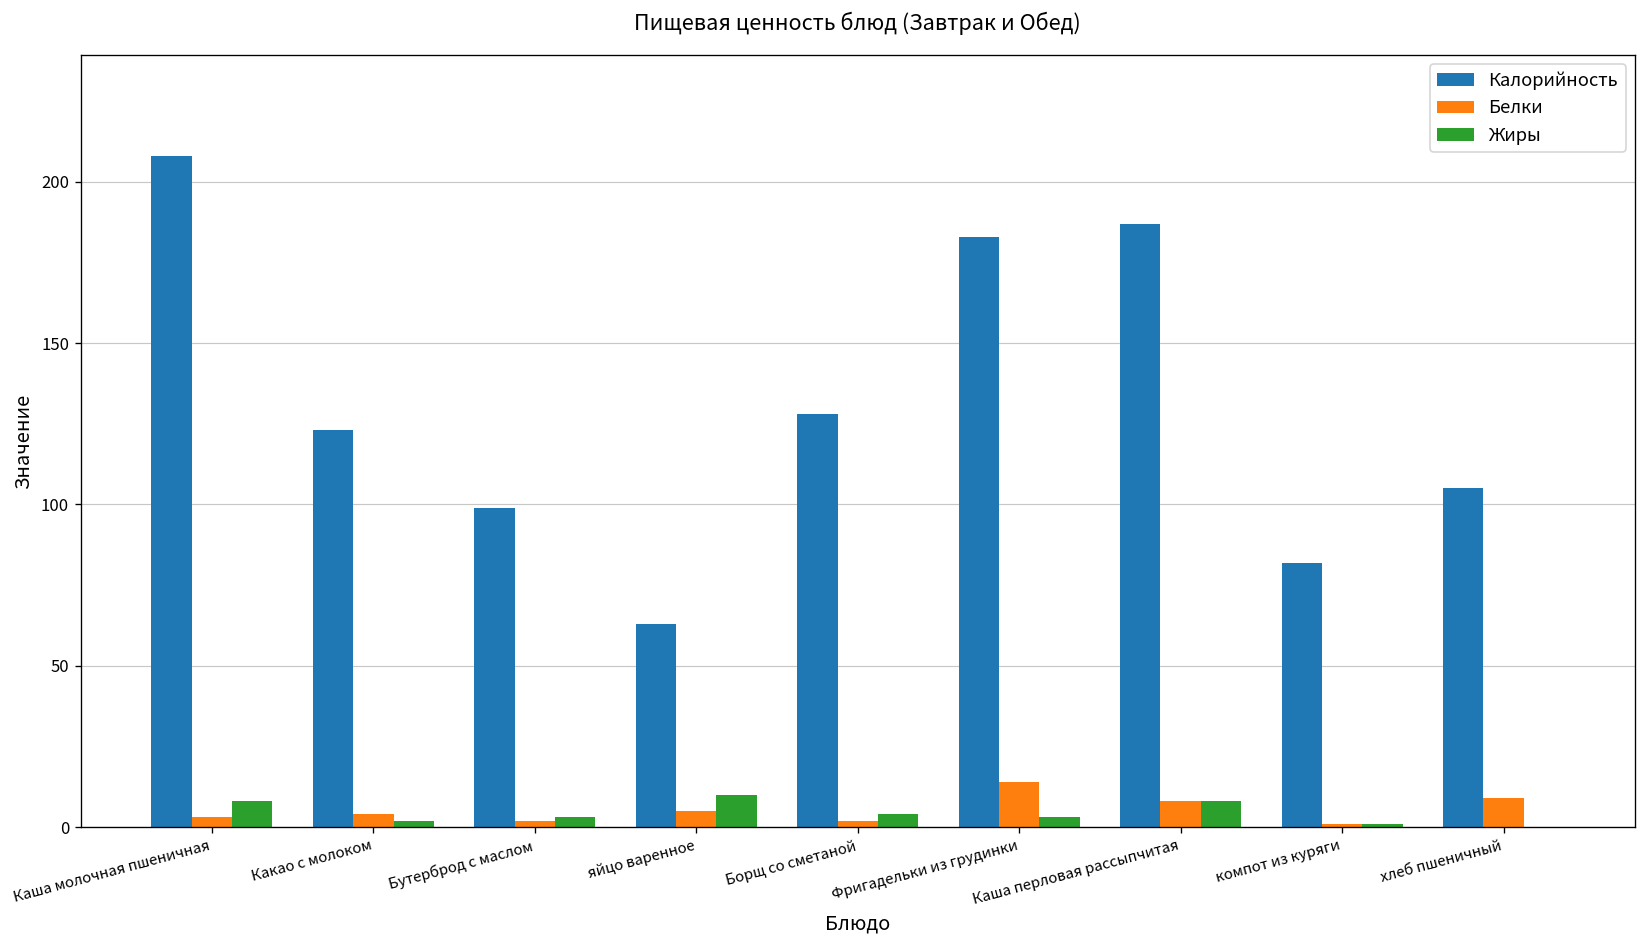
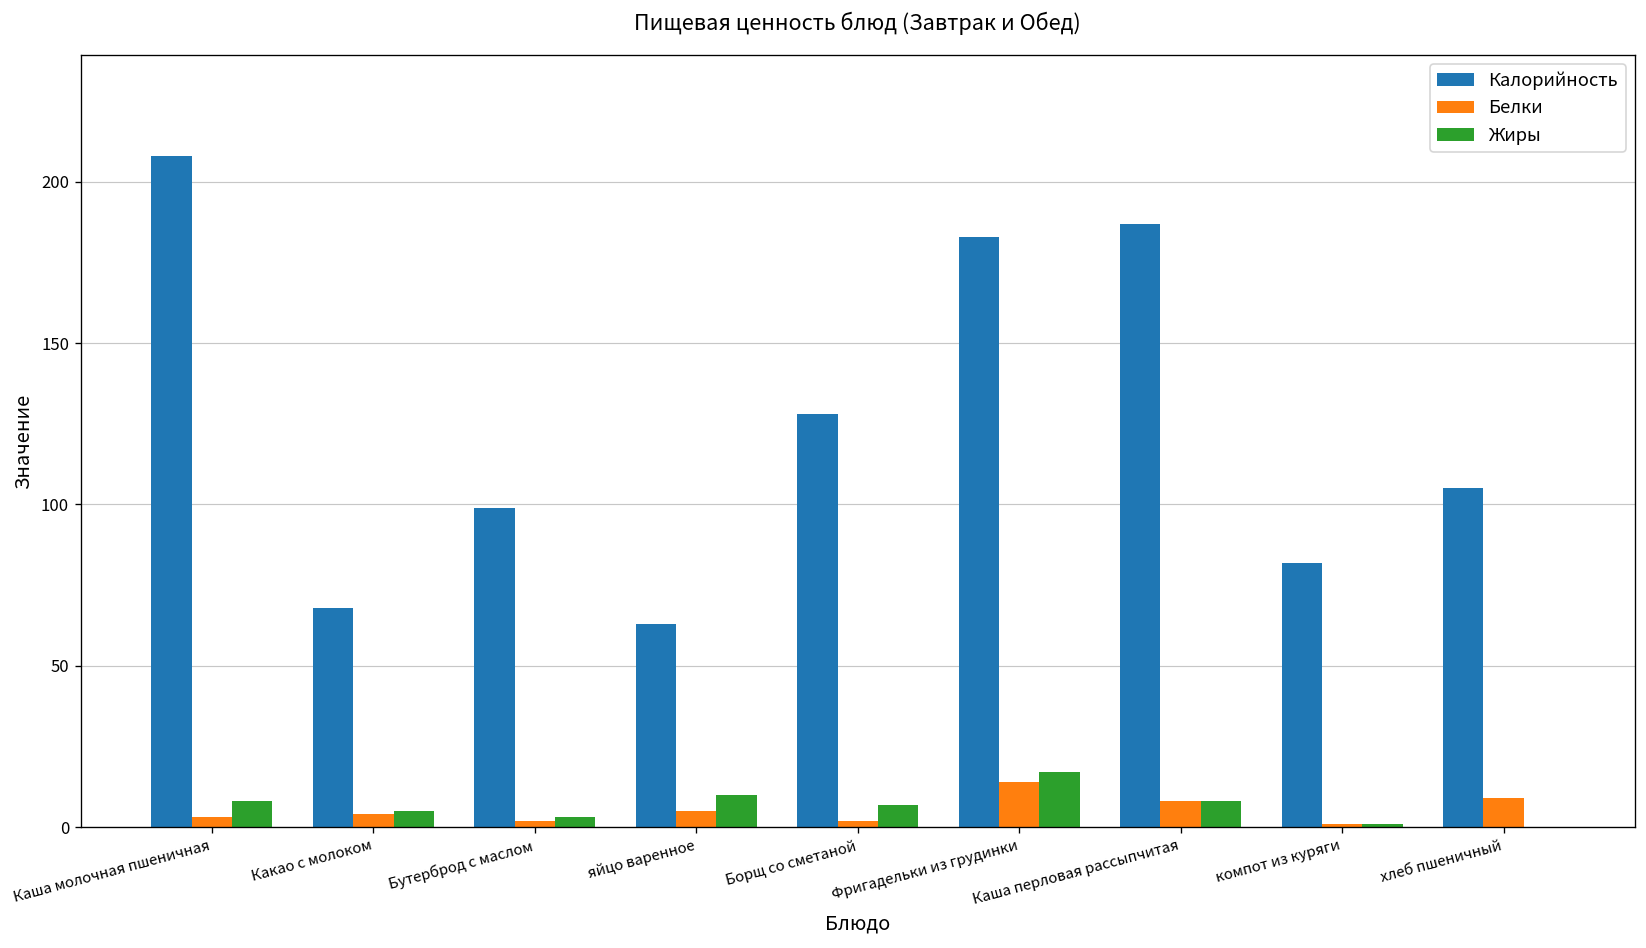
Калорийность, Какао с молоком: 123 -> 68
Жиры, Какао с молоком: 2 -> 5
Жиры, Борщ со сметаной: 4 -> 7
Жиры, Фригадельки из грудинки: 3 -> 17
